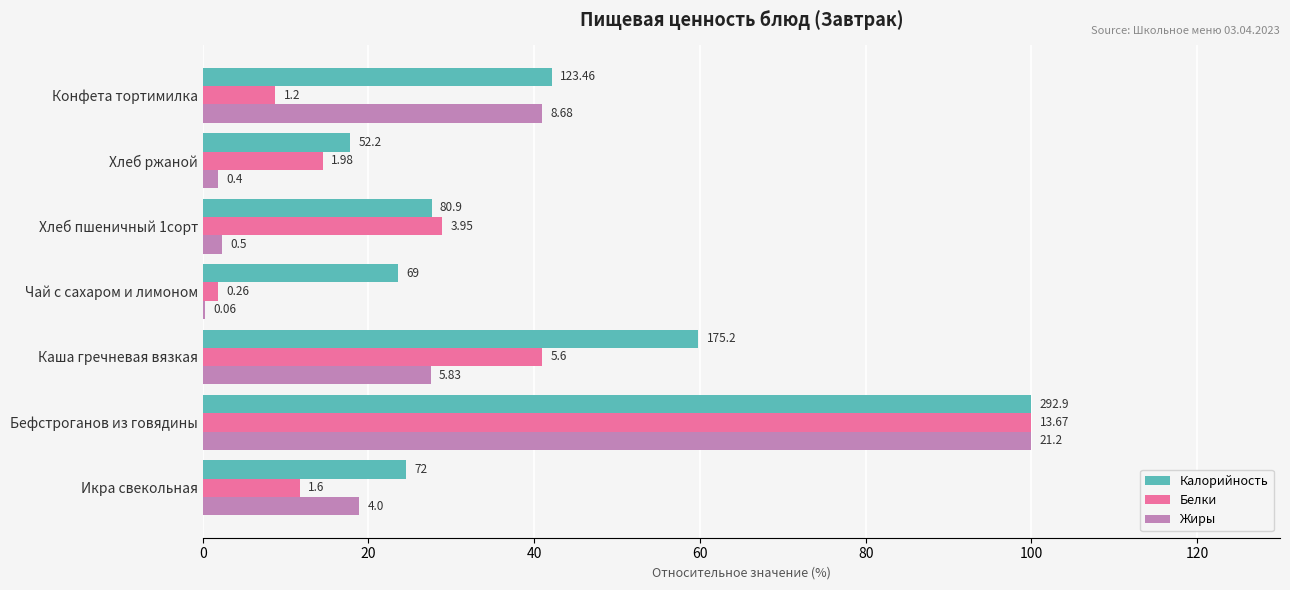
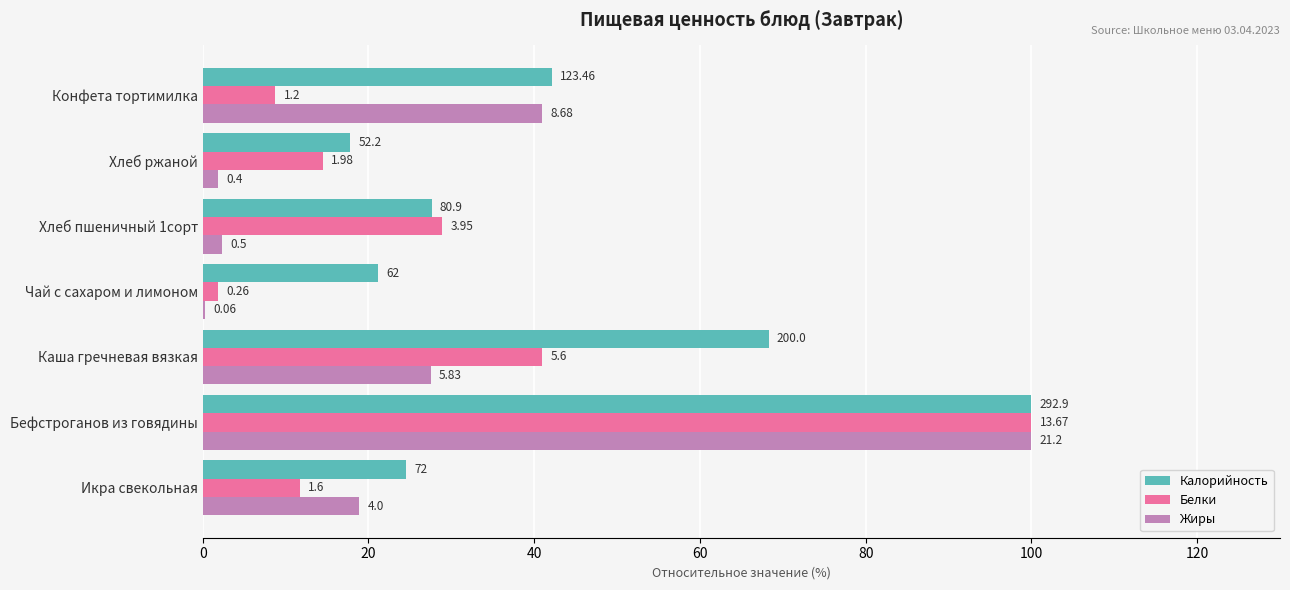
Калорийность, Чай с сахаром и лимоном: 69 -> 62
Калорийность, Каша гречневая вязкая: 175.2 -> 200.0
